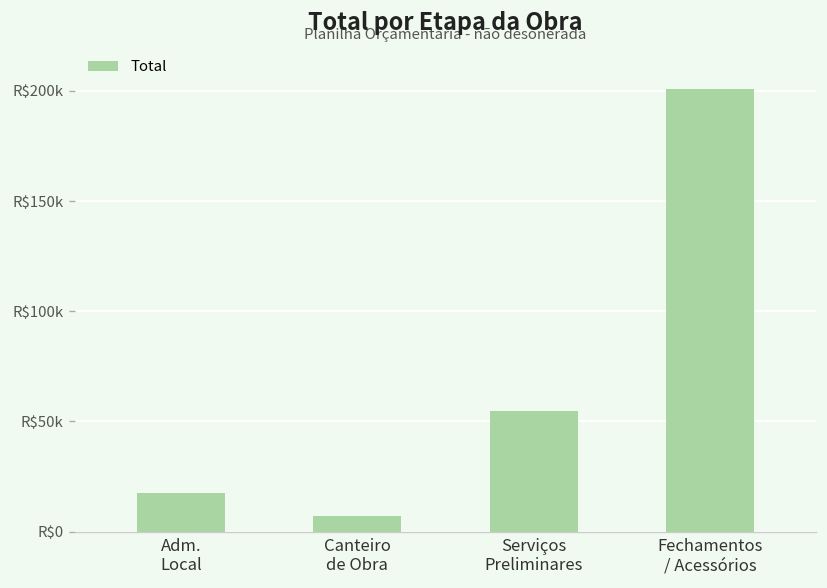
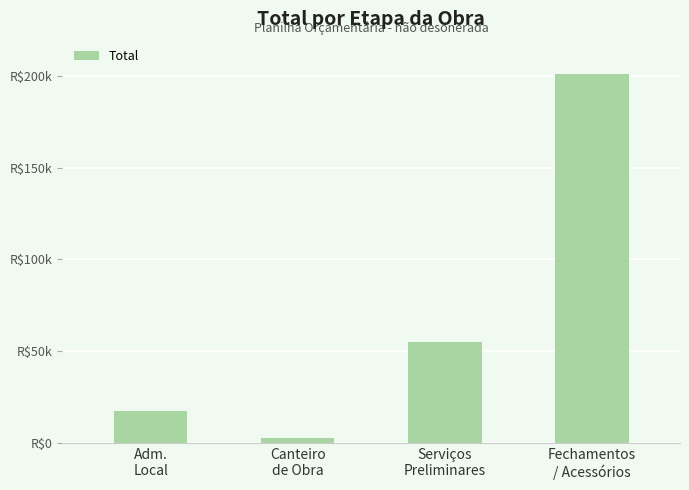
Canteiro de Obra: R$7000 -> R$3000
